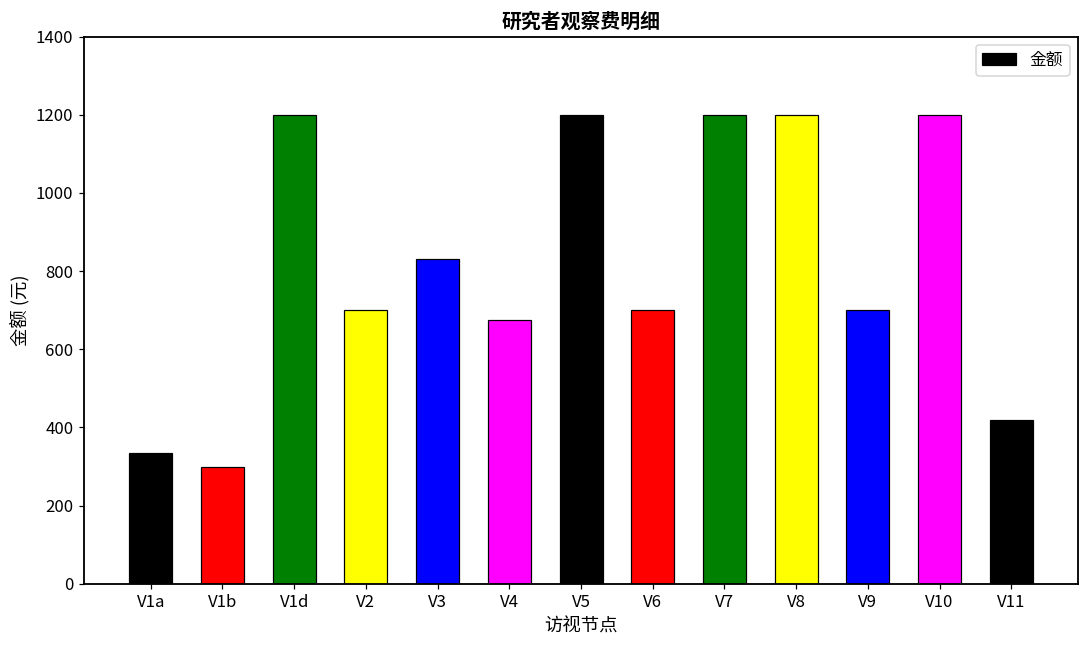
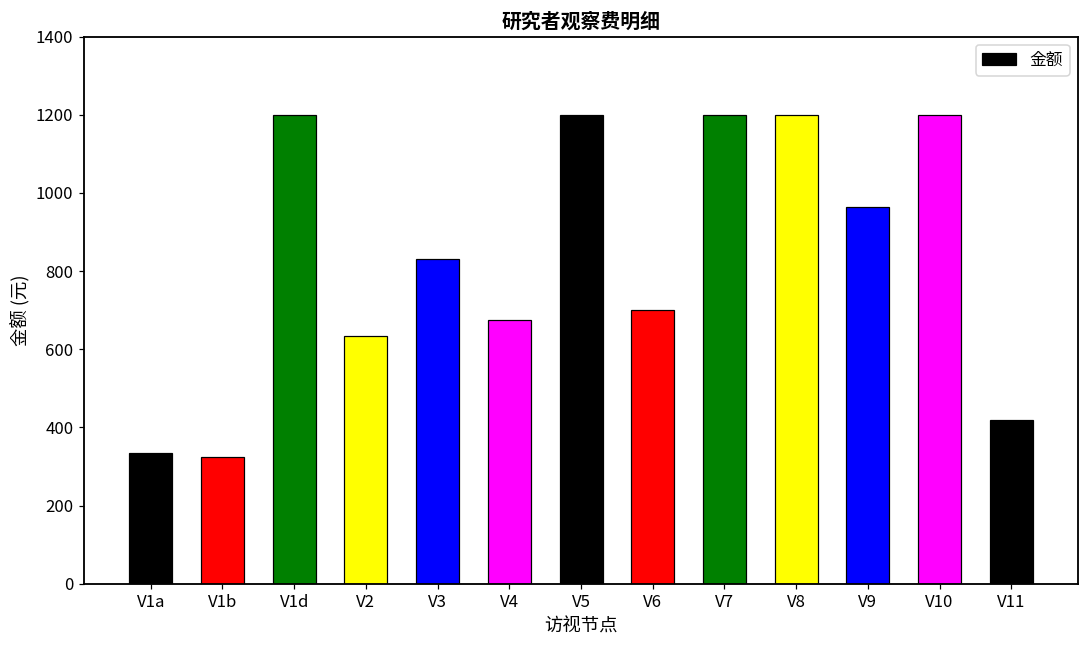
V1b: 300 -> 320
V2: 700 -> 640
V9: 700 -> 960
